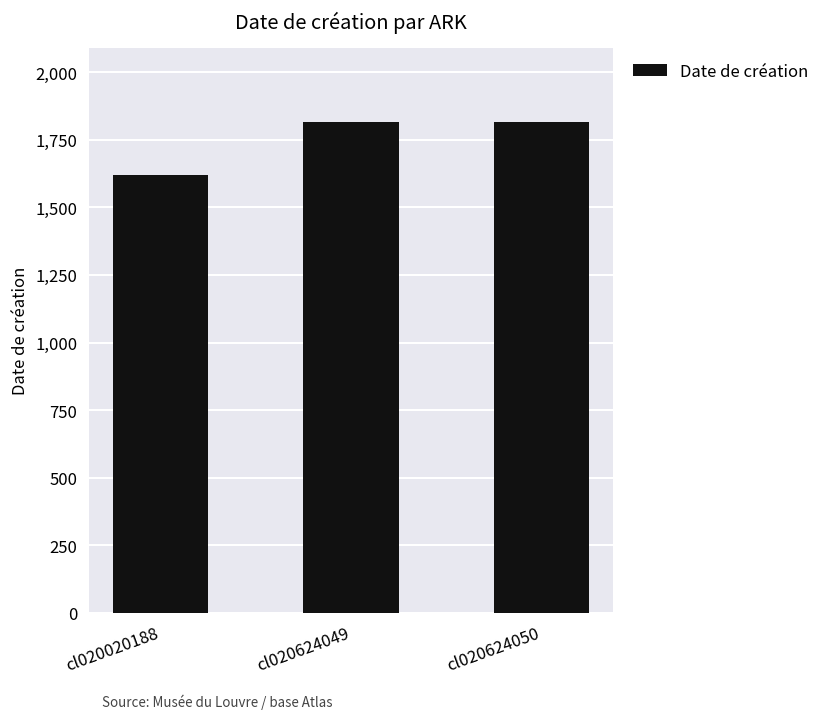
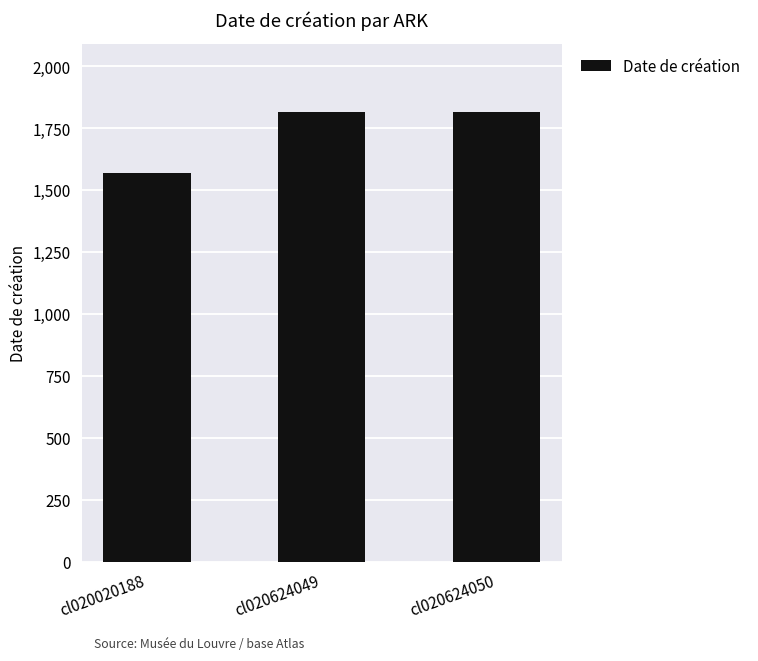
cl020020188: 1,620 -> 1,570
